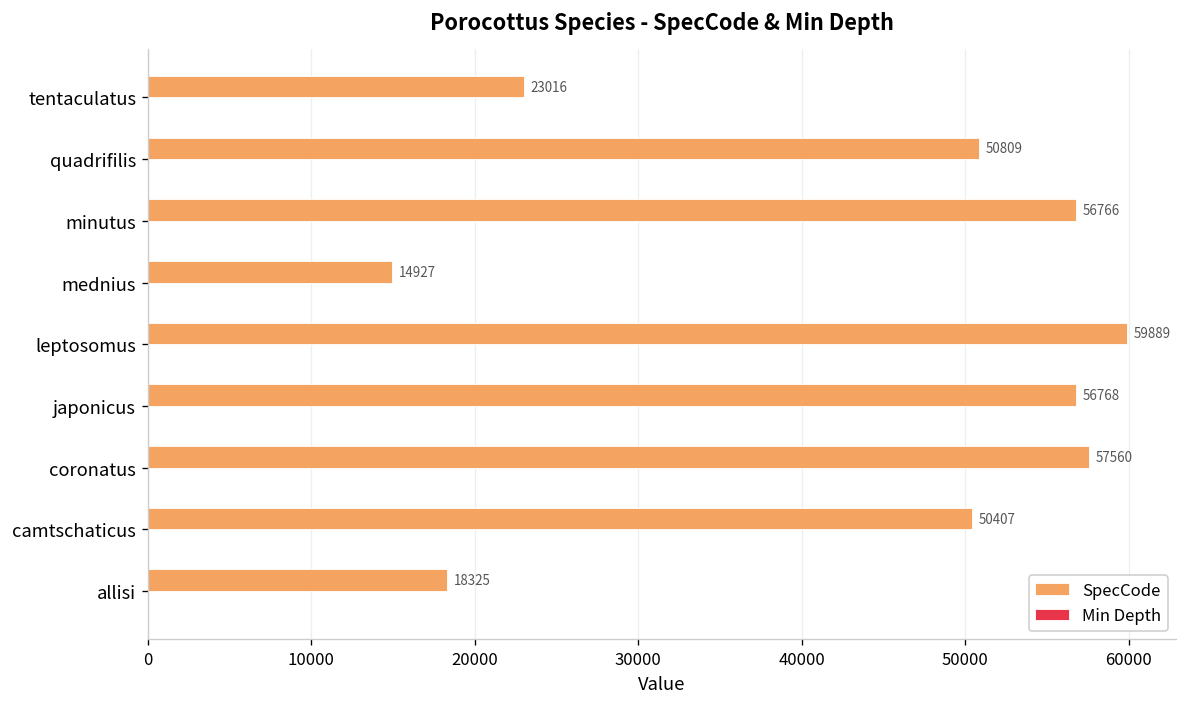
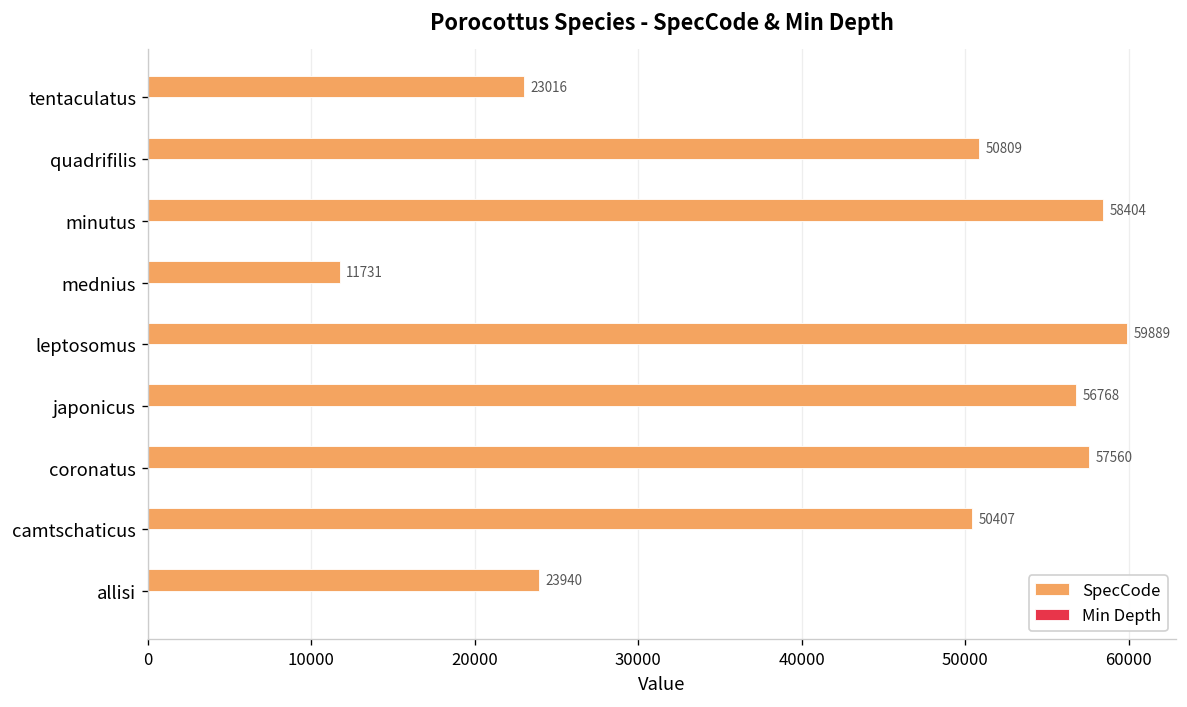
SpecCode, minutus: 56766 -> 58404
SpecCode, mednius: 14927 -> 11731
SpecCode, allisi: 18325 -> 23940
